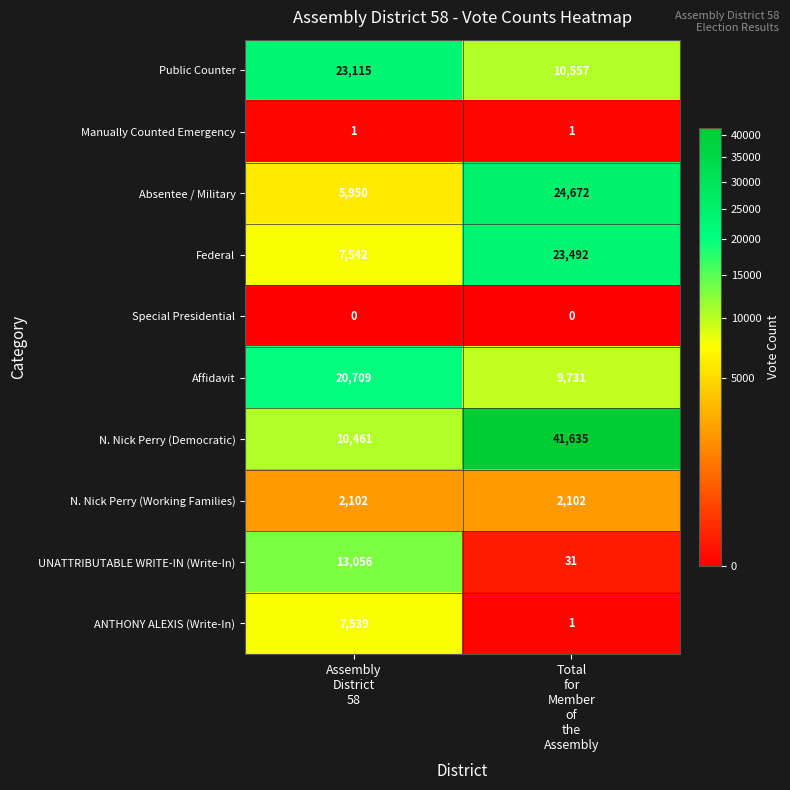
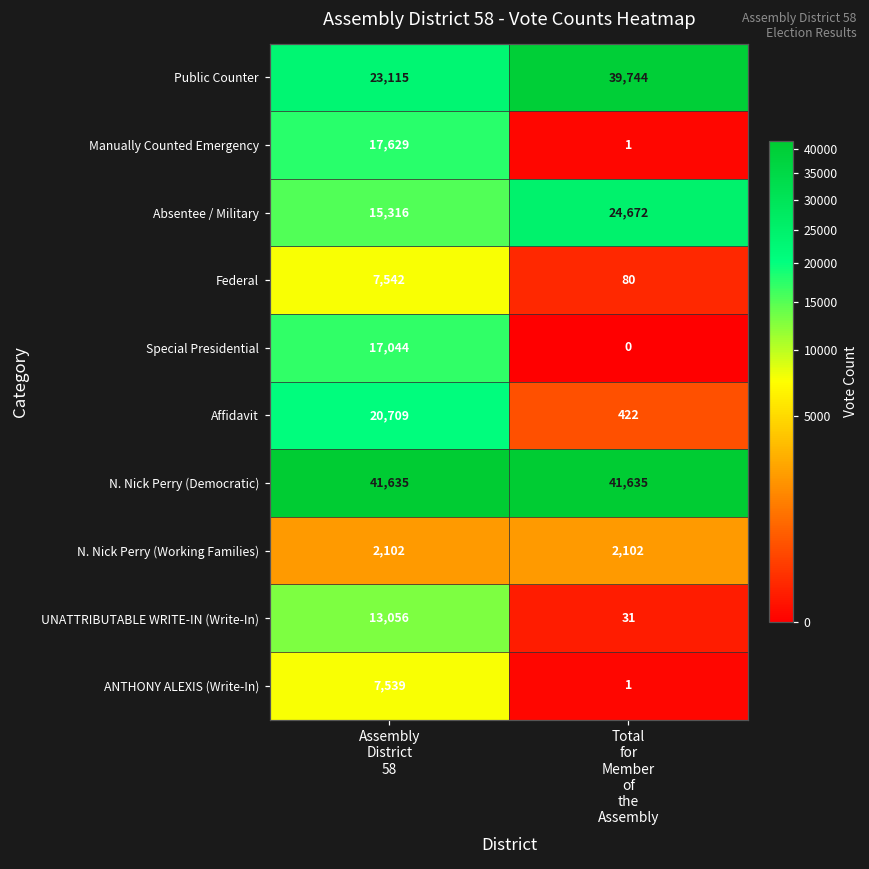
Public Counter, Total for Member of the Assembly: 10,557 -> 39,744
Manually Counted Emergency, Assembly District 58: 1 -> 17,629
Absentee / Military, Assembly District 58: 5,950 -> 15,316
Federal, Total for Member of the Assembly: 23,492 -> 80
Special Presidential, Assembly District 58: 0 -> 17,044
Affidavit, Total for Member of the Assembly: 9,731 -> 422
N. Nick Perry (Democratic), Assembly District 58: 10,461 -> 41,635
